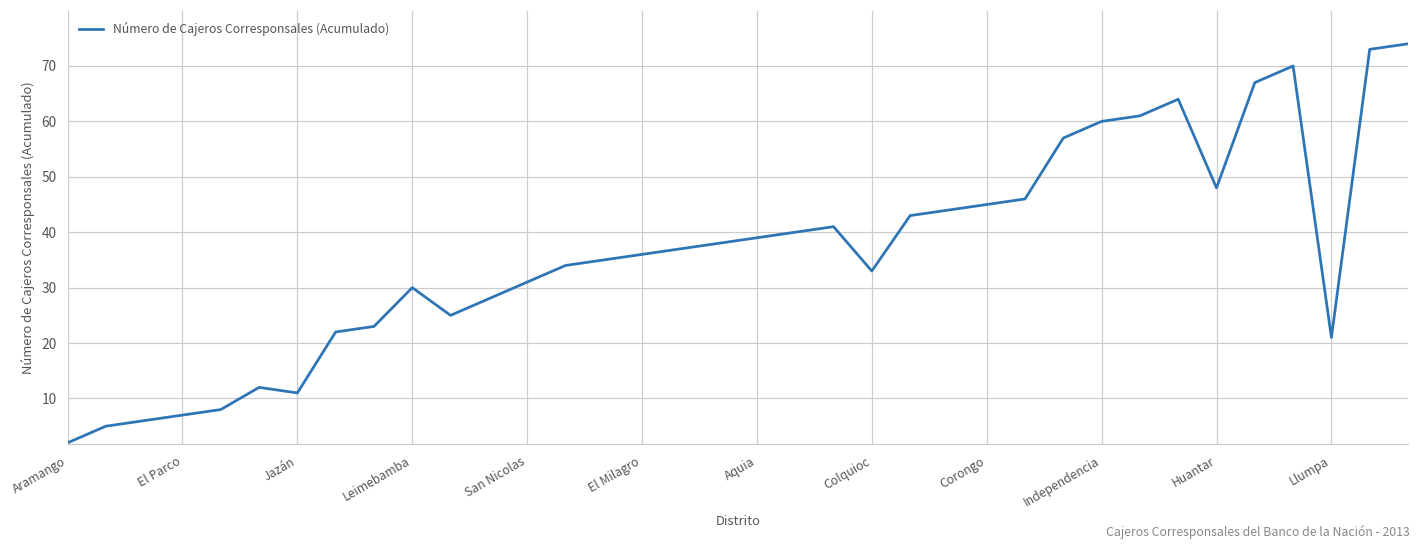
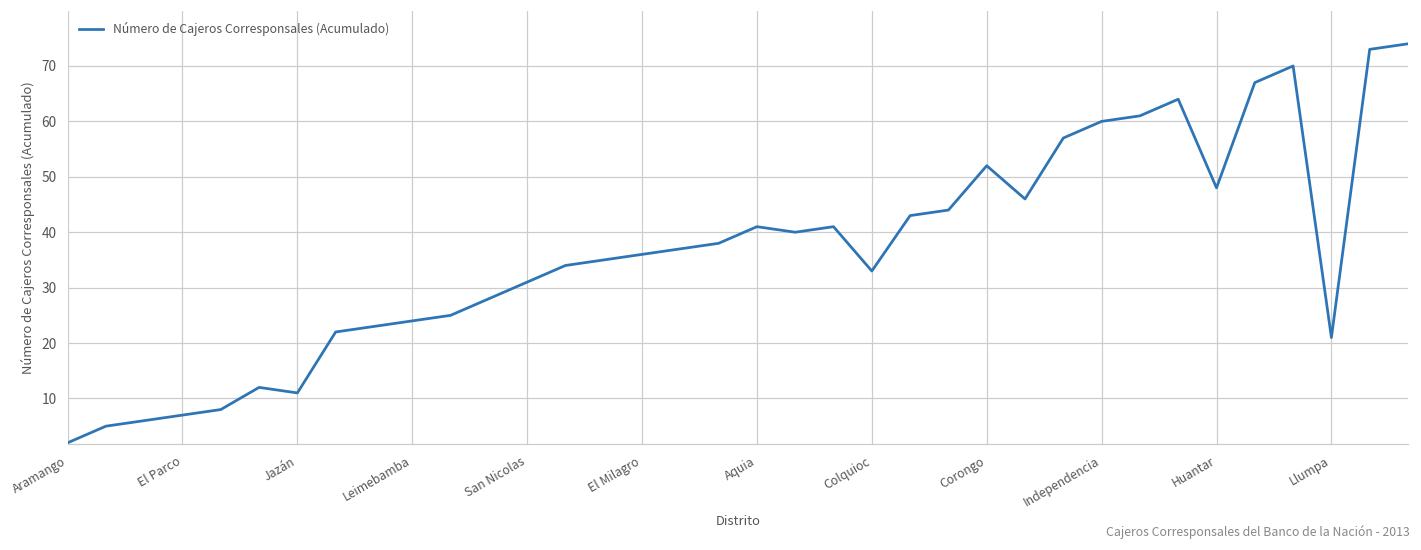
Leimebamba: 30 -> 24
Aquia: 39 -> 41
Corongo: 45 -> 52
